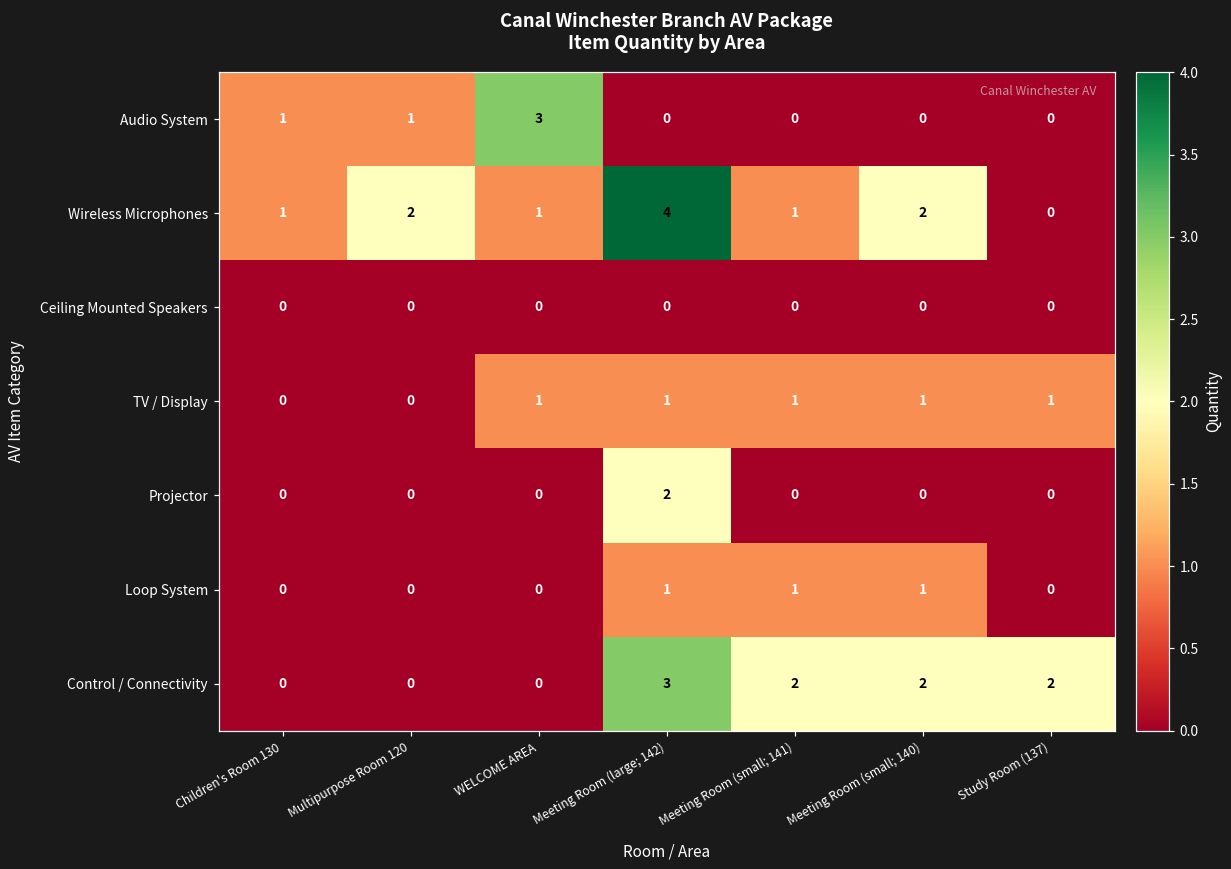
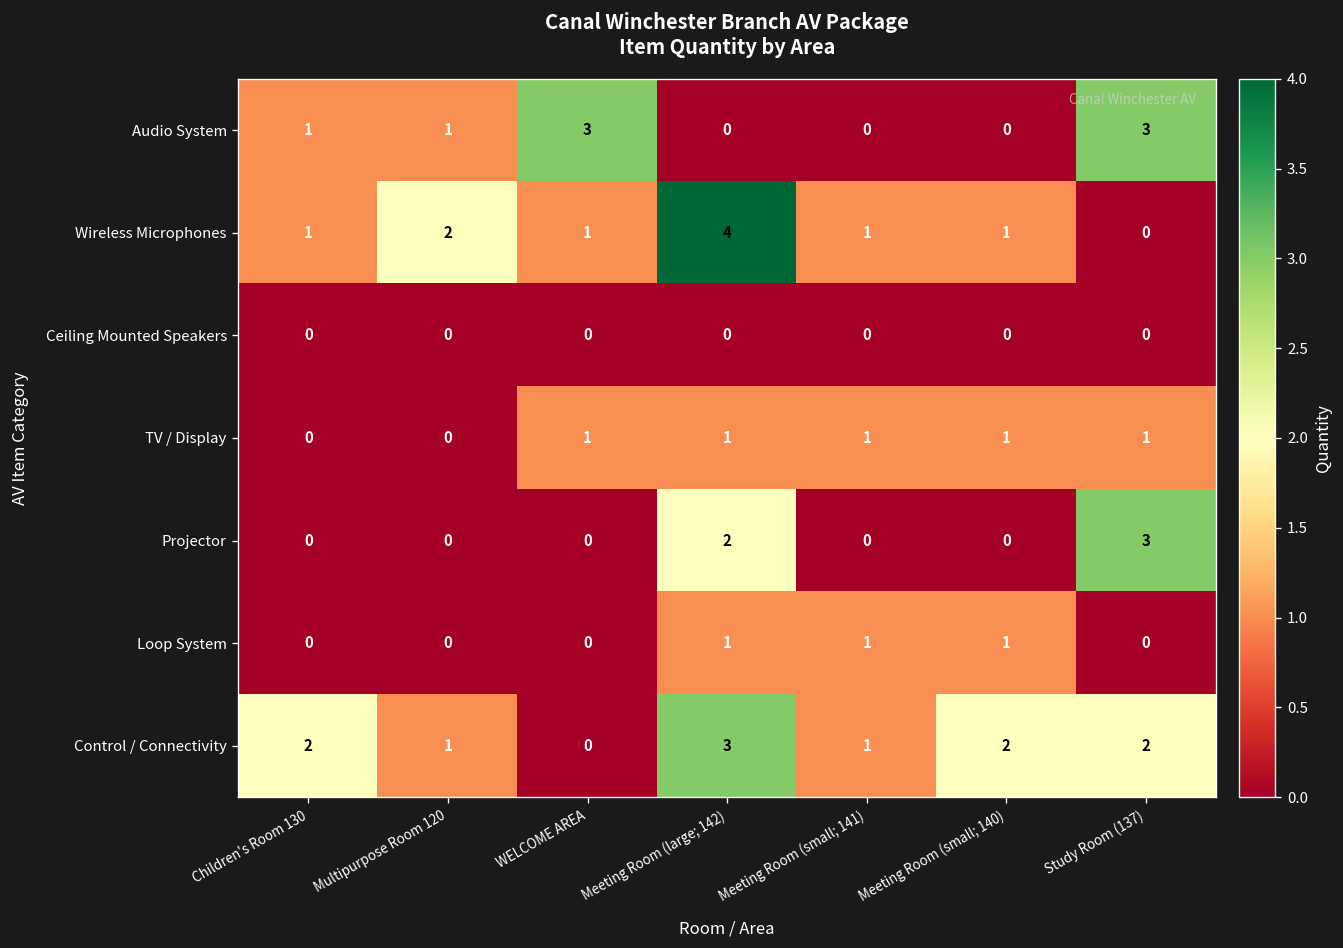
Audio System, Study Room (137): 0 -> 3
Wireless Microphones, Meeting Room (small; 140): 2 -> 1
Projector, Study Room (137): 0 -> 3
Control / Connectivity, Children's Room 130: 0 -> 2
Control / Connectivity, Multipurpose Room 120: 0 -> 1
Control / Connectivity, Meeting Room (small; 141): 2 -> 1
